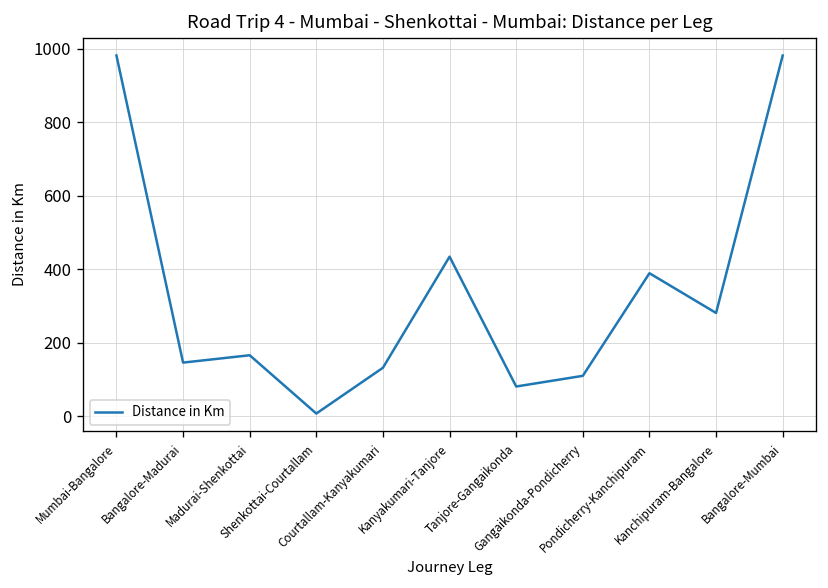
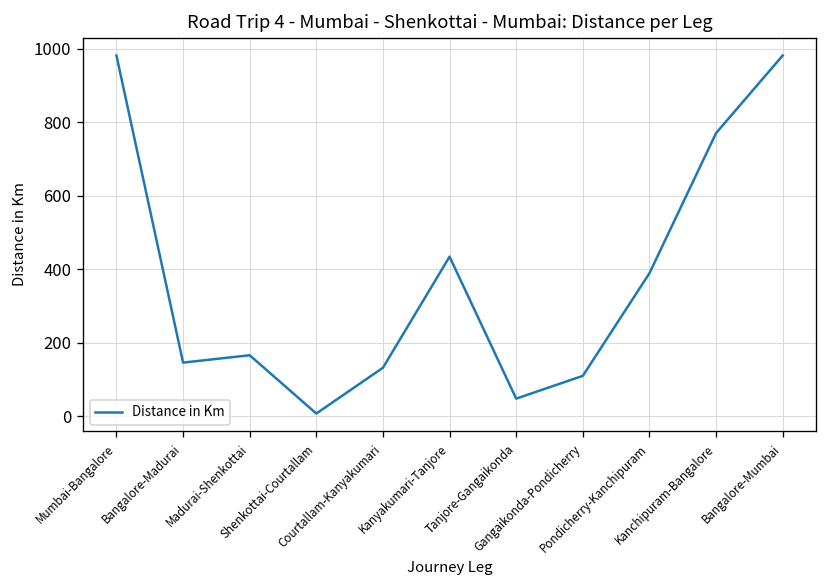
Tanjore-Gangaikonda: 80 -> 50
Kanchipuram-Bangalore: 280 -> 770
